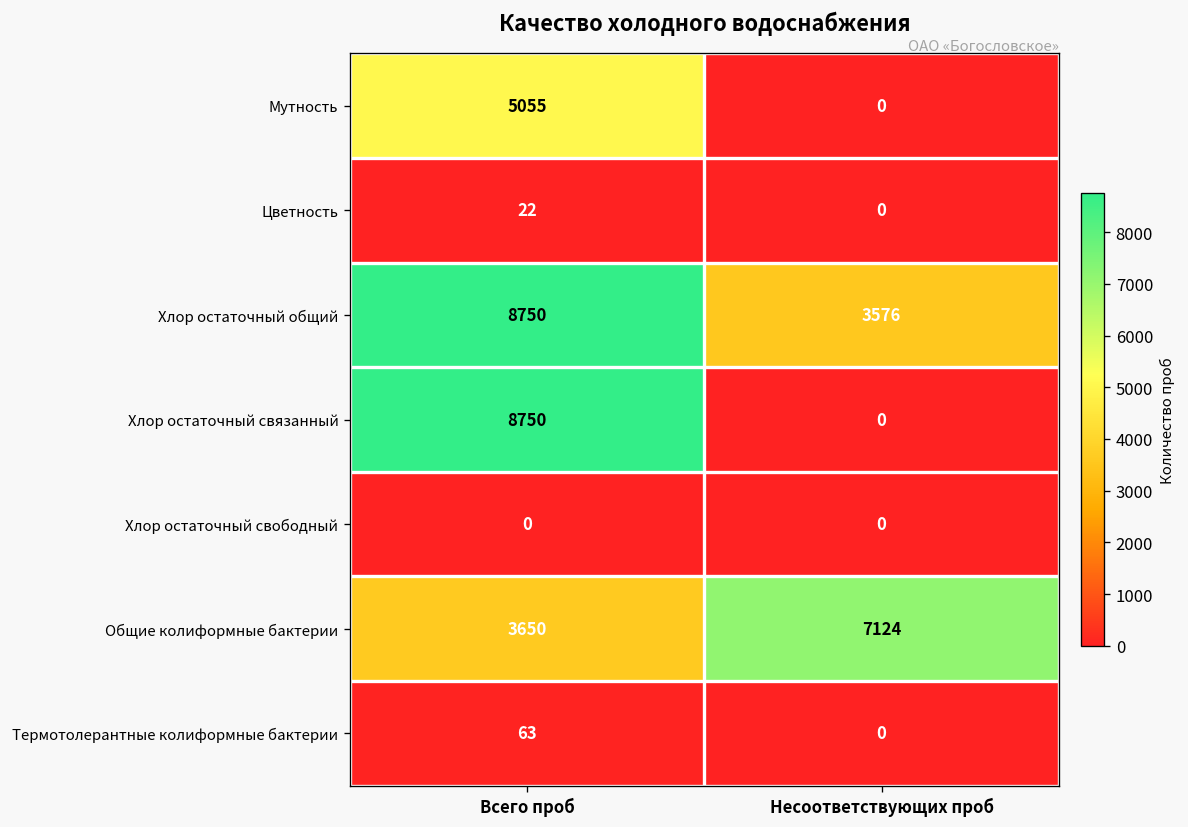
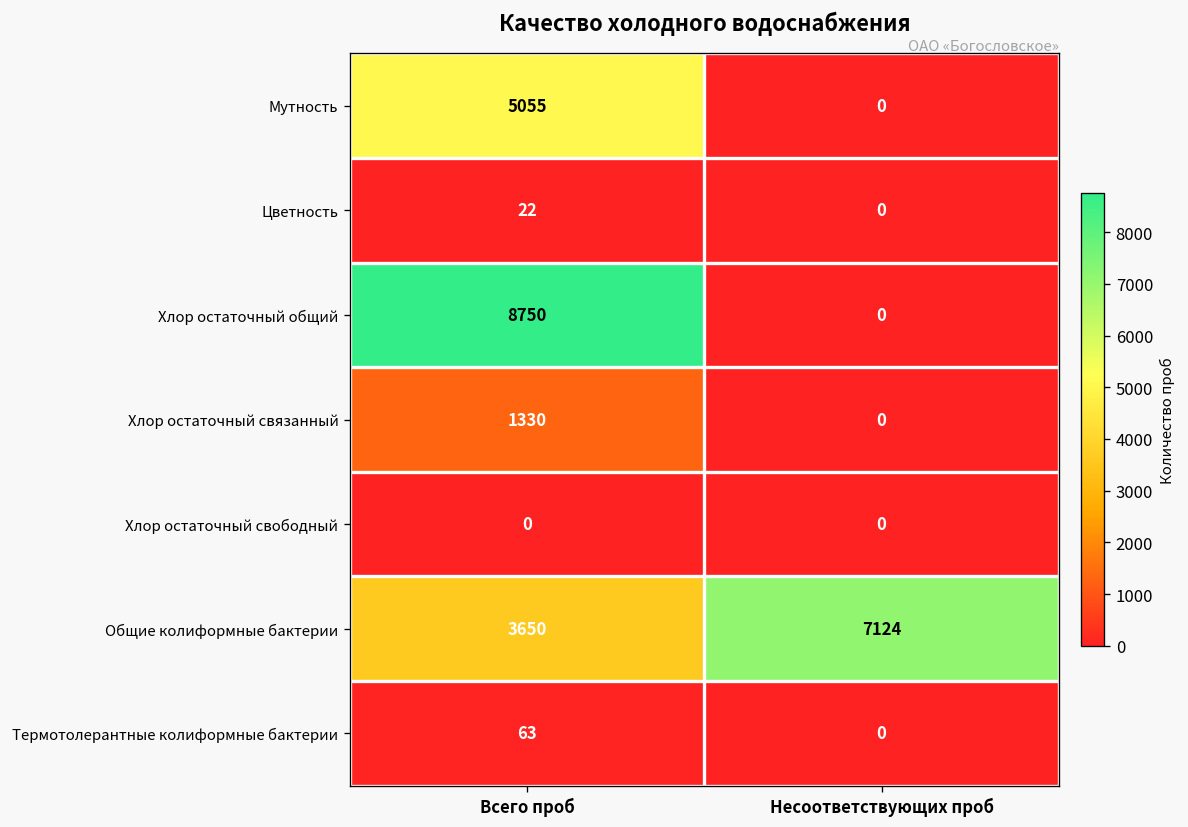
Хлор остаточный общий, Несоответствующих проб: 3576 -> 0
Хлор остаточный связанный, Всего проб: 8750 -> 1330
